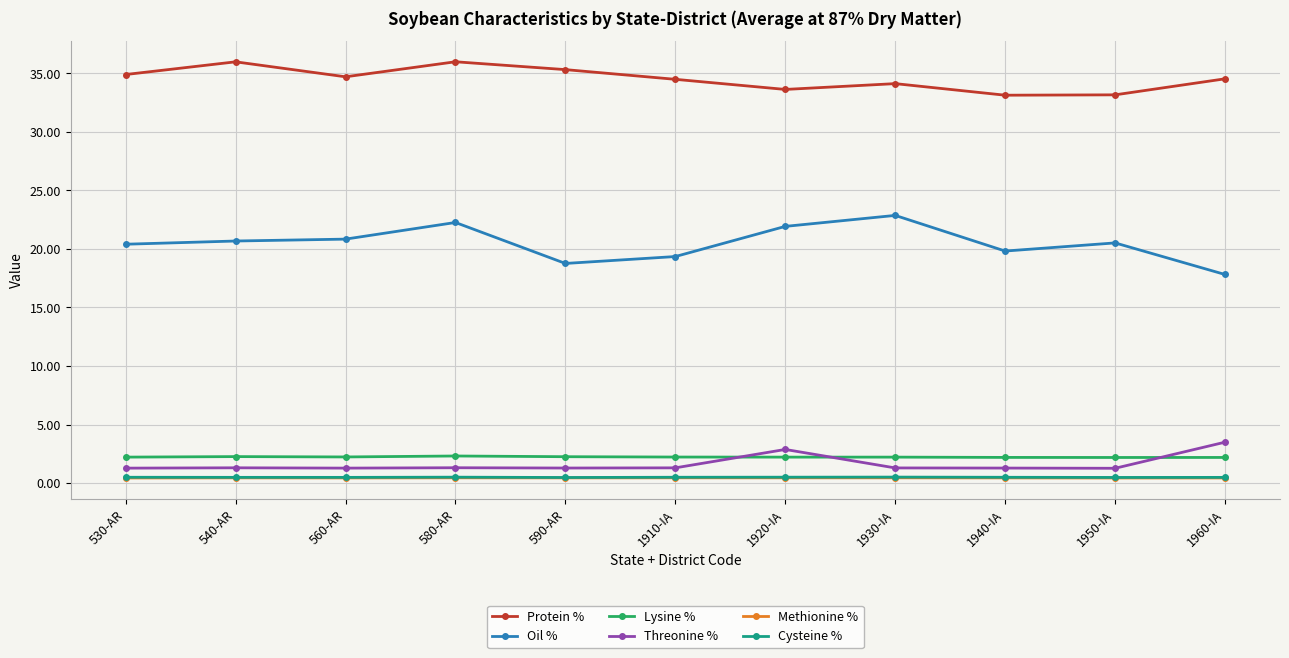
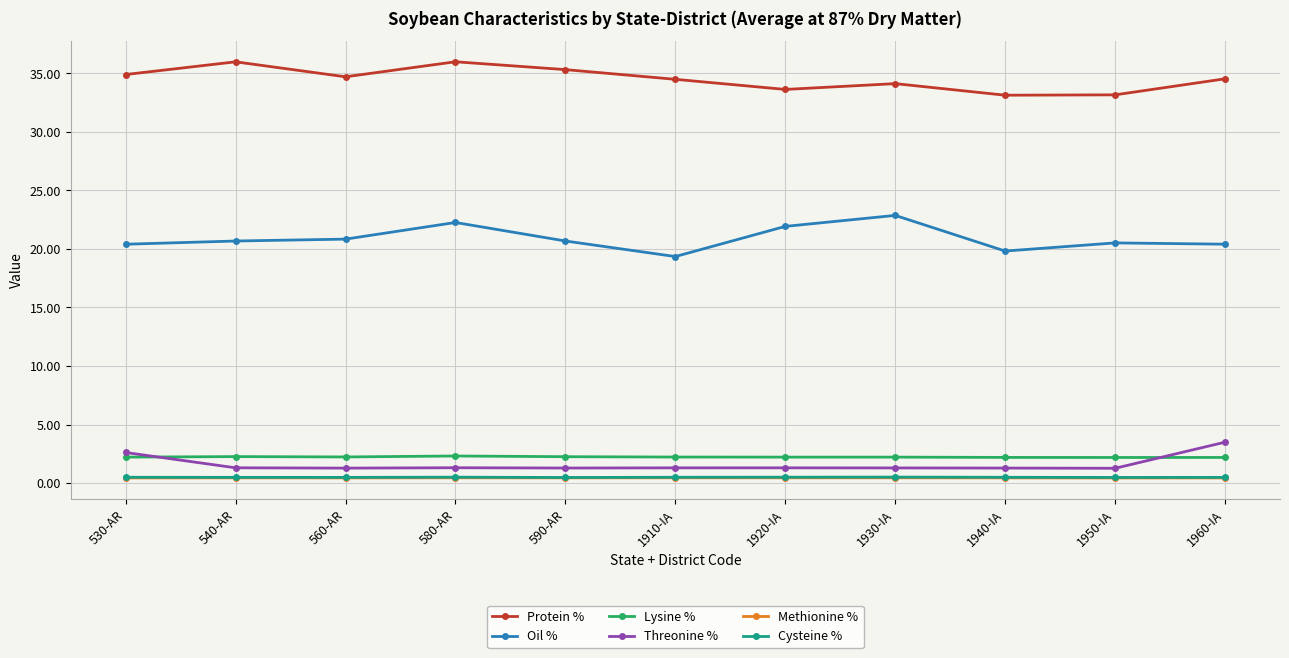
Threonine %, 530-AR: 1.3 -> 2.6
Oil %, 590-AR: 18.8 -> 20.7
Threonine %, 1920-IA: 2.9 -> 1.3
Oil %, 1960-IA: 17.8 -> 20.4
